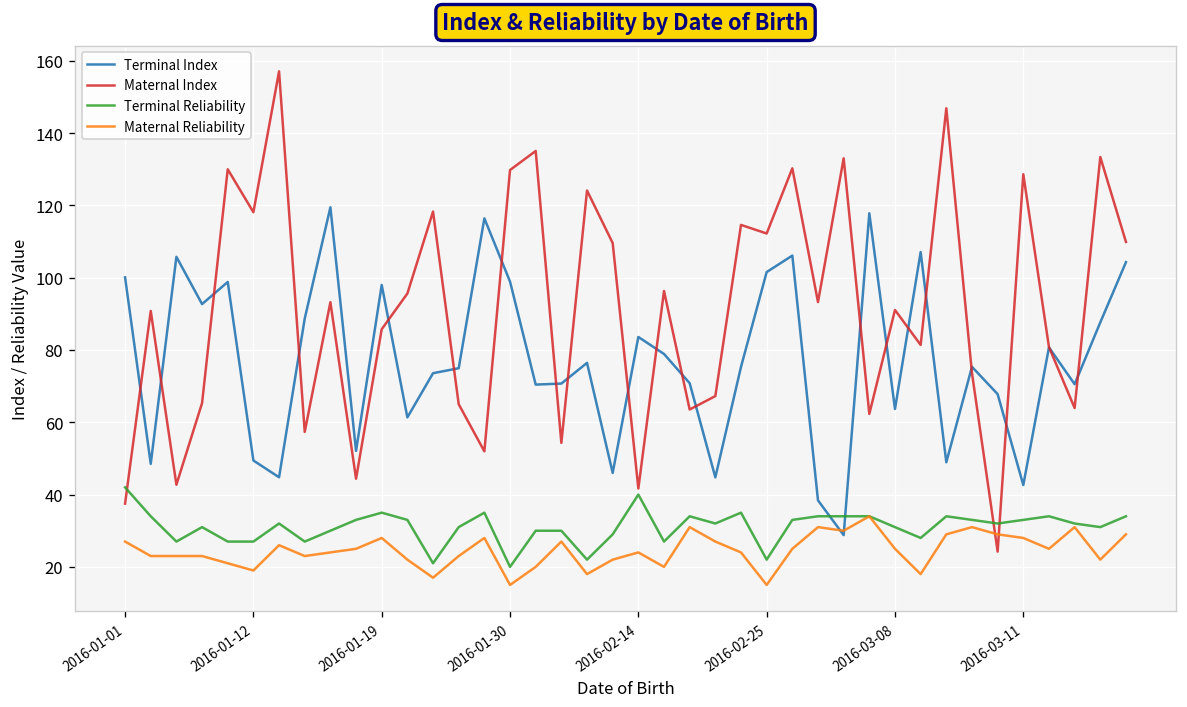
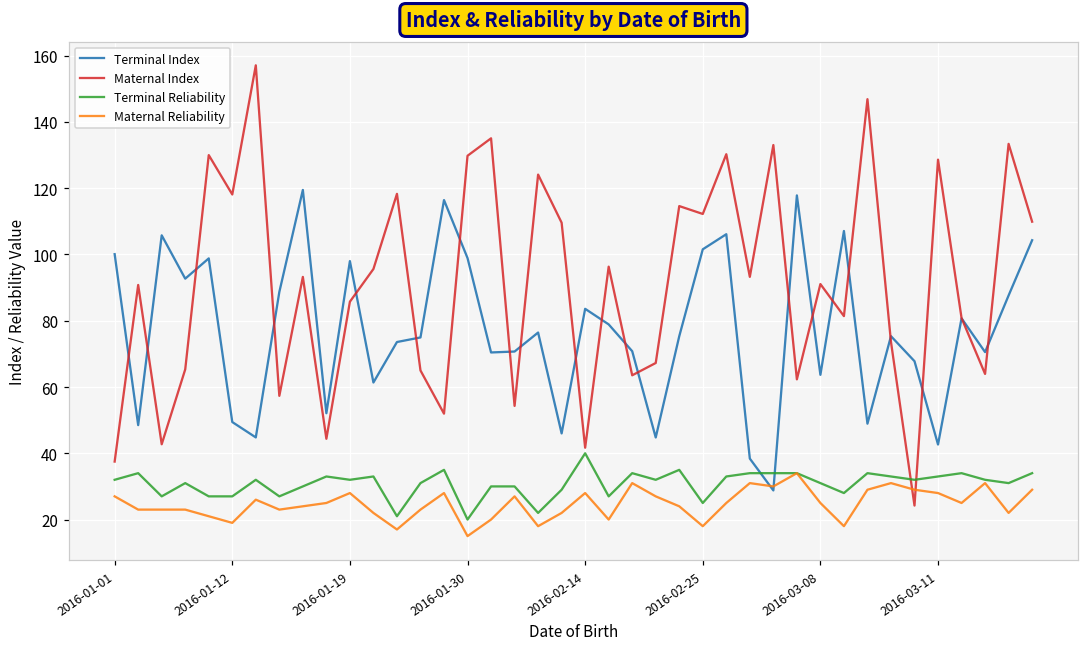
Terminal Reliability, 2016-01-01: 42 -> 32
Terminal Reliability, 2016-01-19: 35 -> 32
Maternal Reliability, 2016-02-14: 24 -> 28
Terminal Reliability, 2016-02-25: 22 -> 25
Maternal Reliability, 2016-02-25: 15 -> 18
